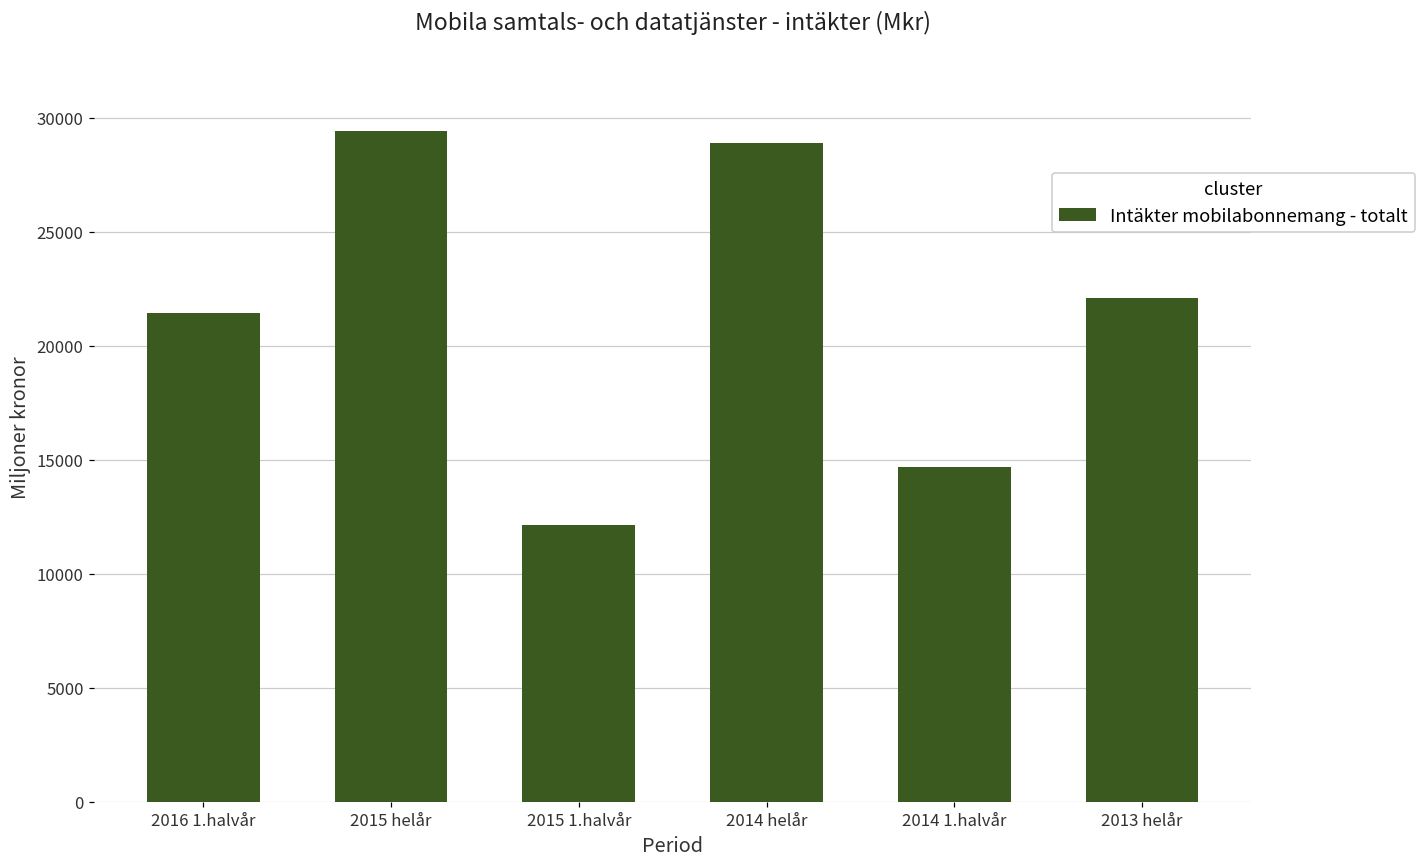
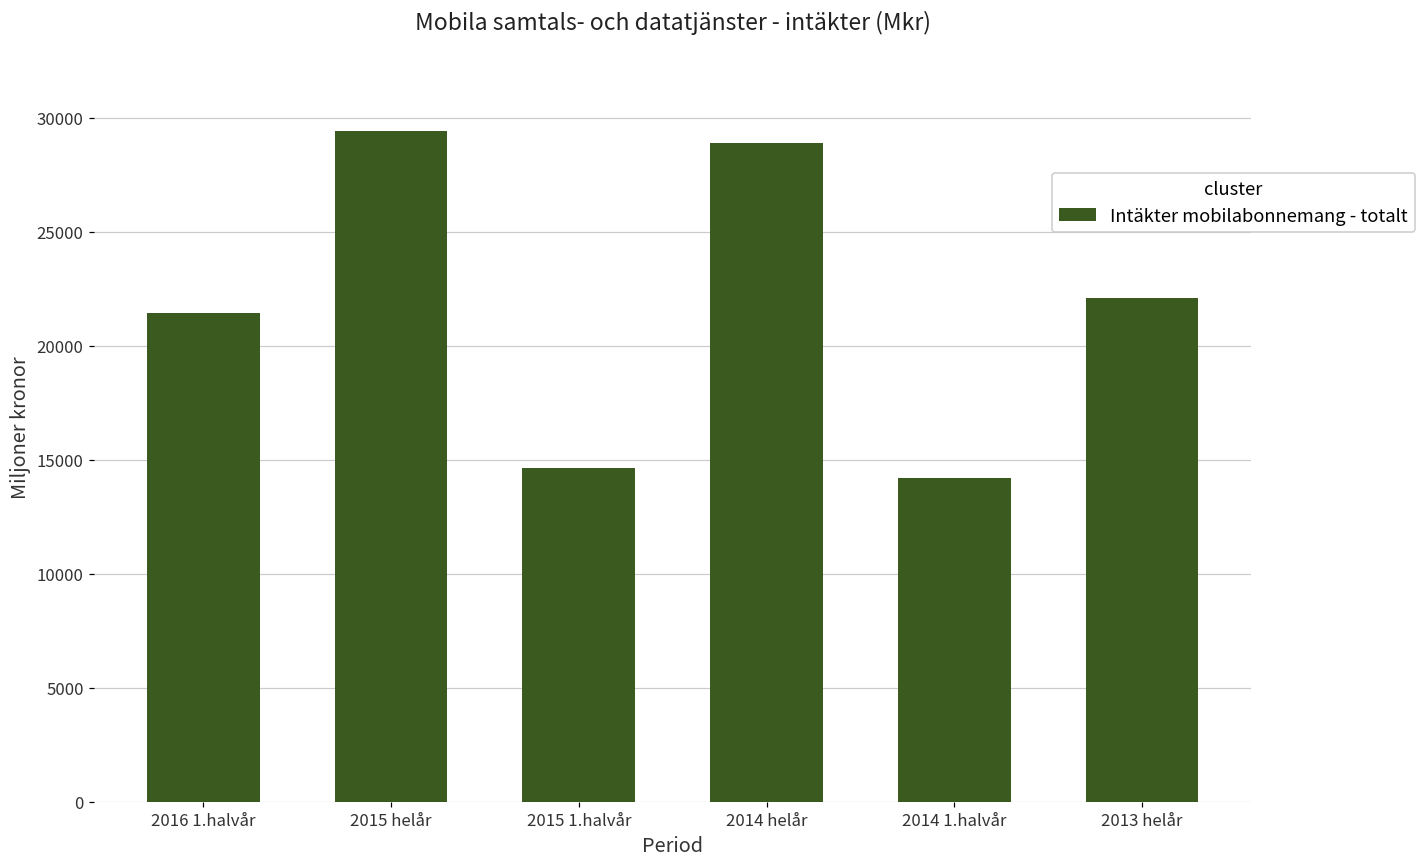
2015 1.halvår: 12100 -> 14700
2014 1.halvår: 14700 -> 14200
